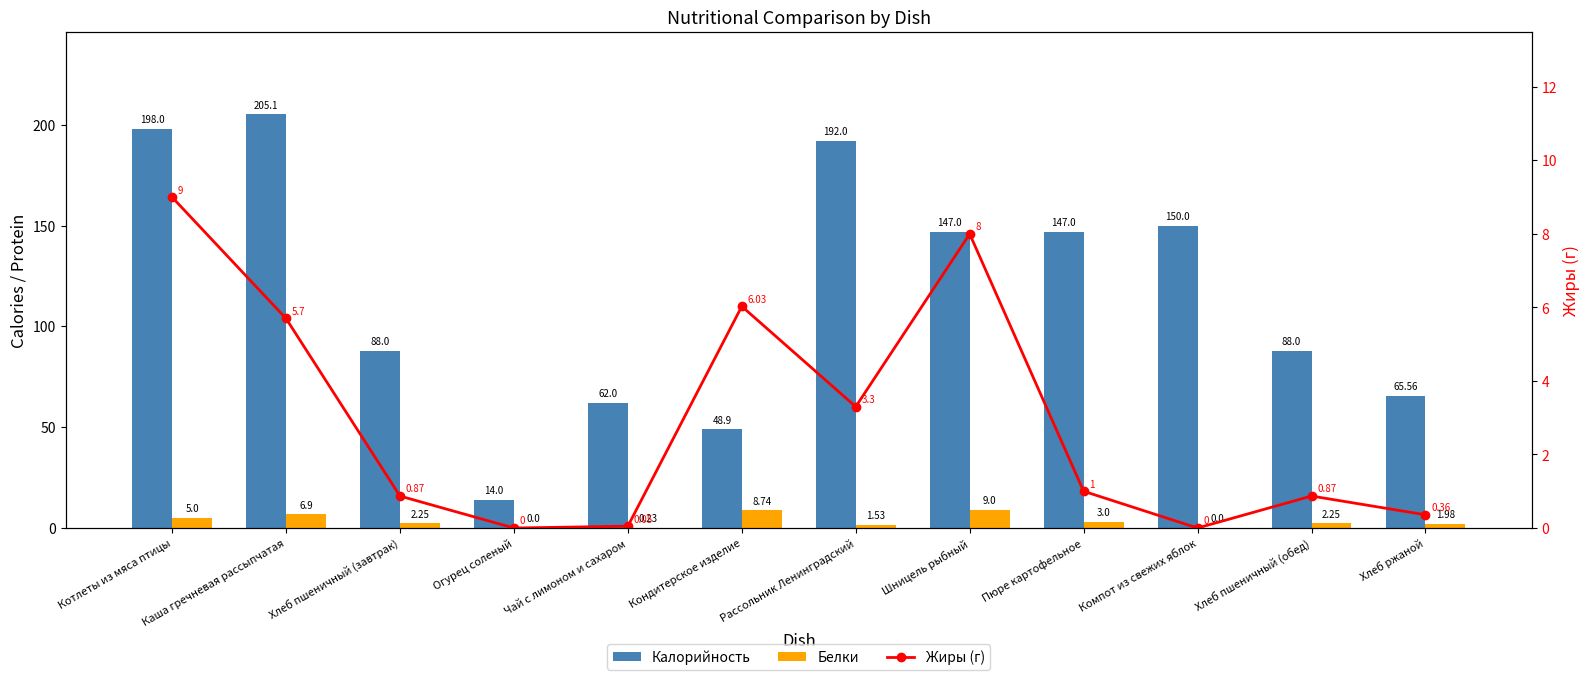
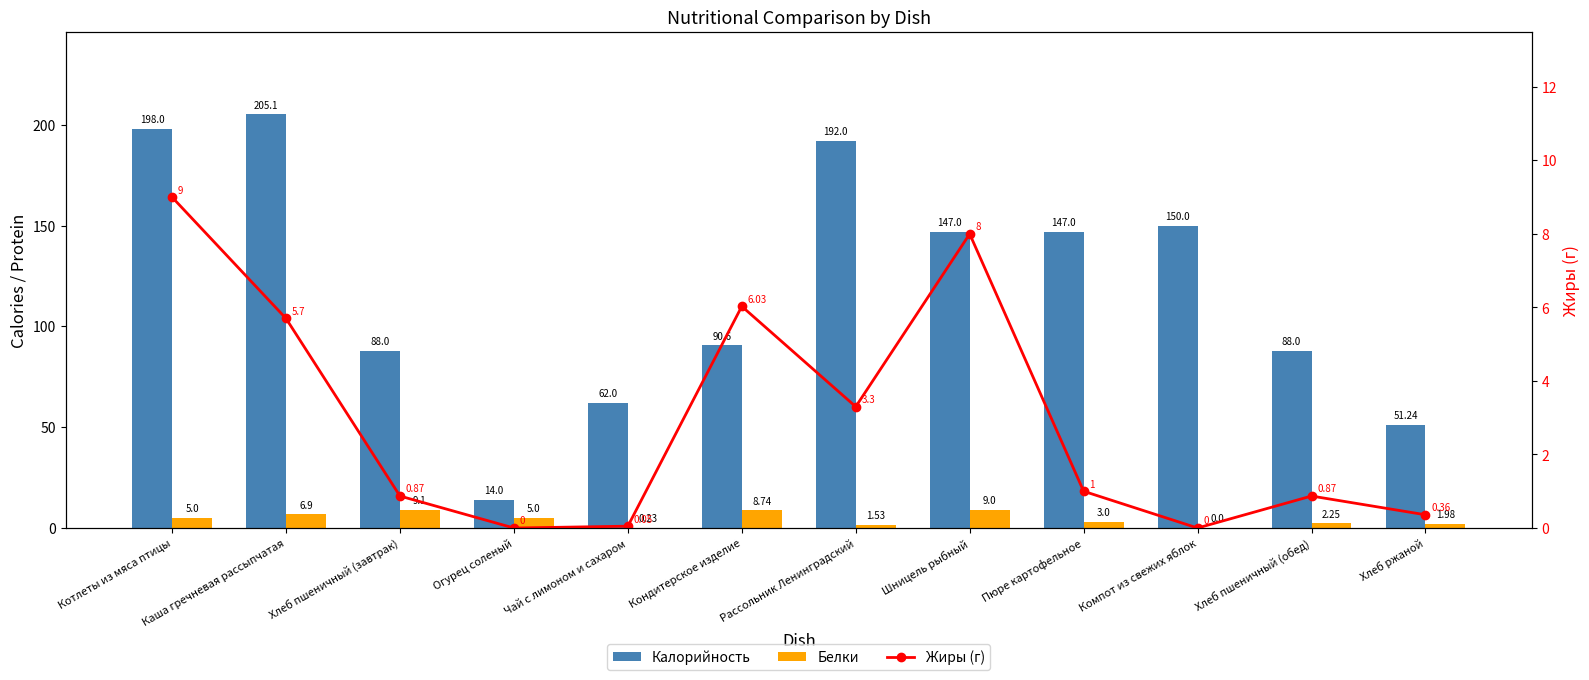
Белки, Хлеб пшеничный (завтрак): 2.25 -> 9.1
Белки, Огурец соленый: 0.0 -> 5.0
Калорийность, Кондитерское изделие: 48.9 -> 90.6
Калорийность, Хлеб ржаной: 65.56 -> 51.24
